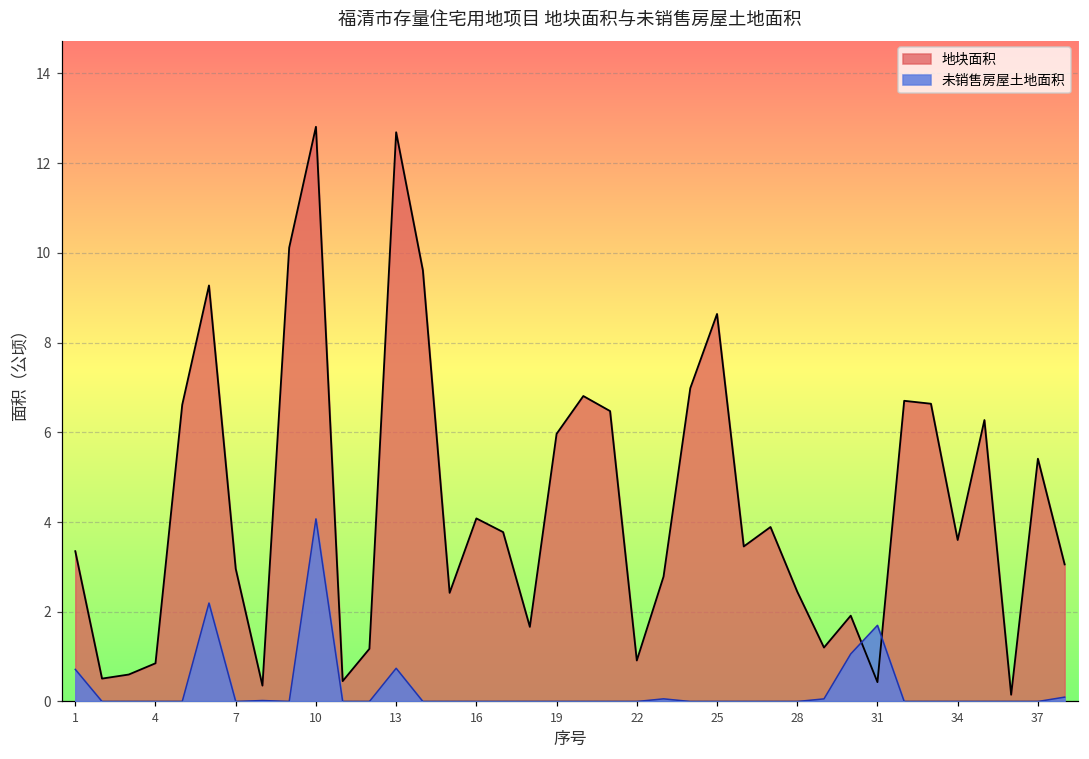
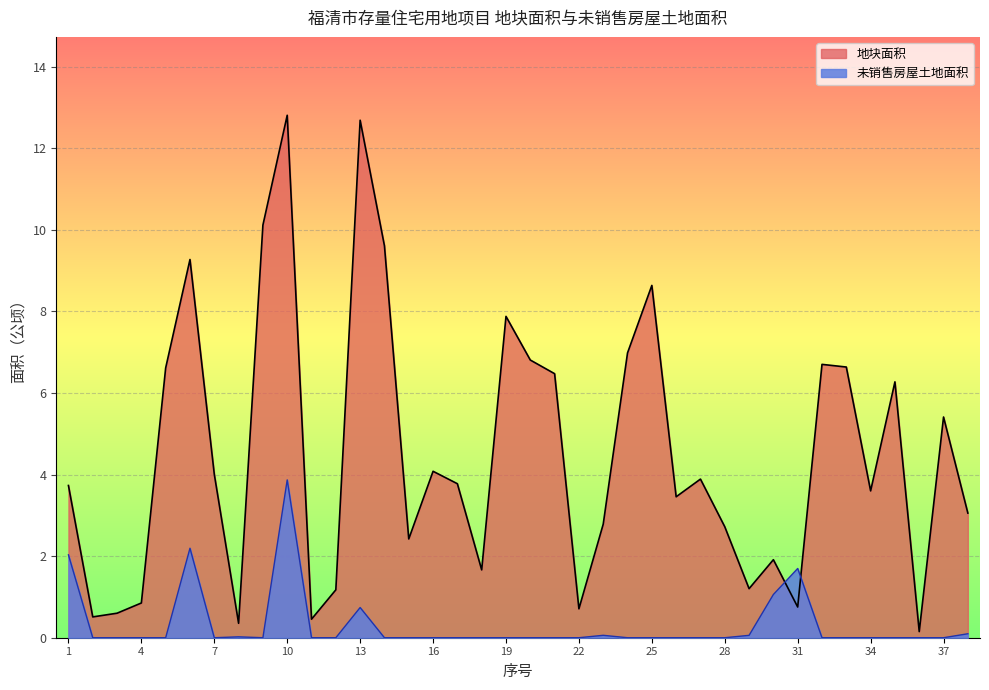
地块面积, 1: 3.4 -> 3.7
未销售房屋土地面积, 1: 0.7 -> 2.0
地块面积, 7: 3.0 -> 4.0
未销售房屋土地面积, 10: 4.1 -> 3.9
地块面积, 19: 6.0 -> 7.9
地块面积, 22: 0.9 -> 0.7
地块面积, 28: 2.4 -> 2.7
地块面积, 31: 0.4 -> 0.8
